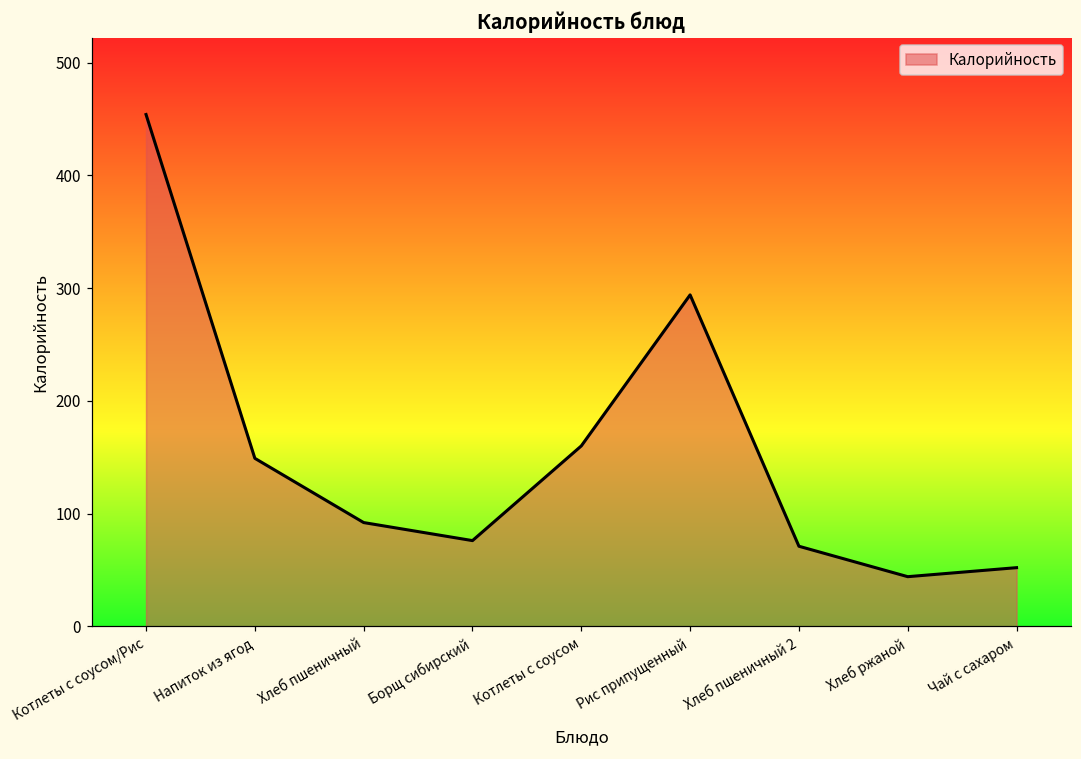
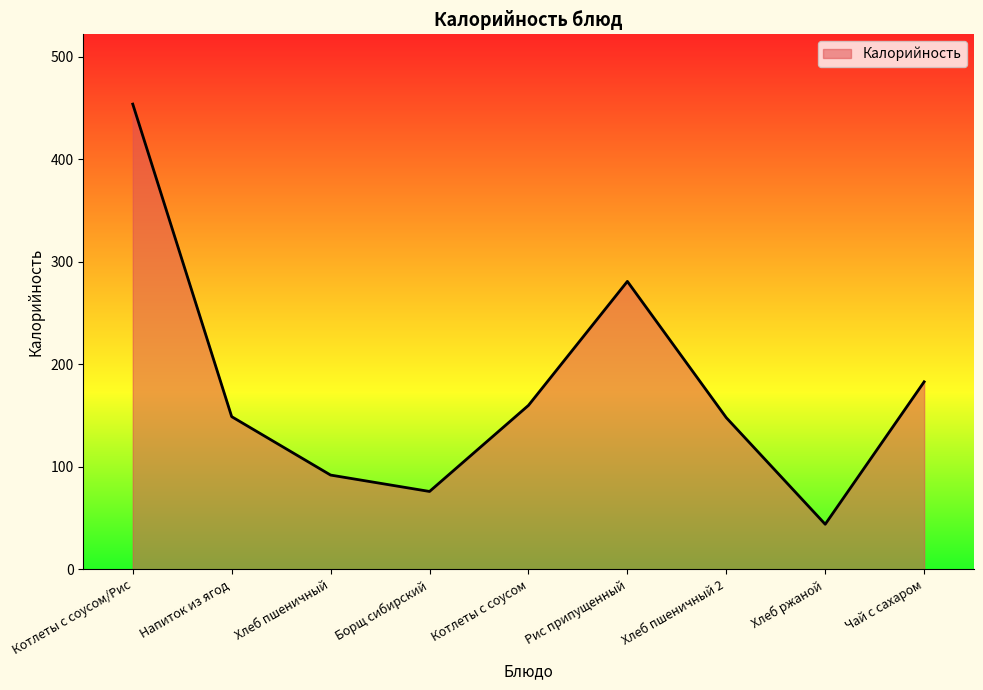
Рис припущенный: 294 -> 281
Хлеб пшеничный 2: 71 -> 148
Чай с сахаром: 52 -> 183
